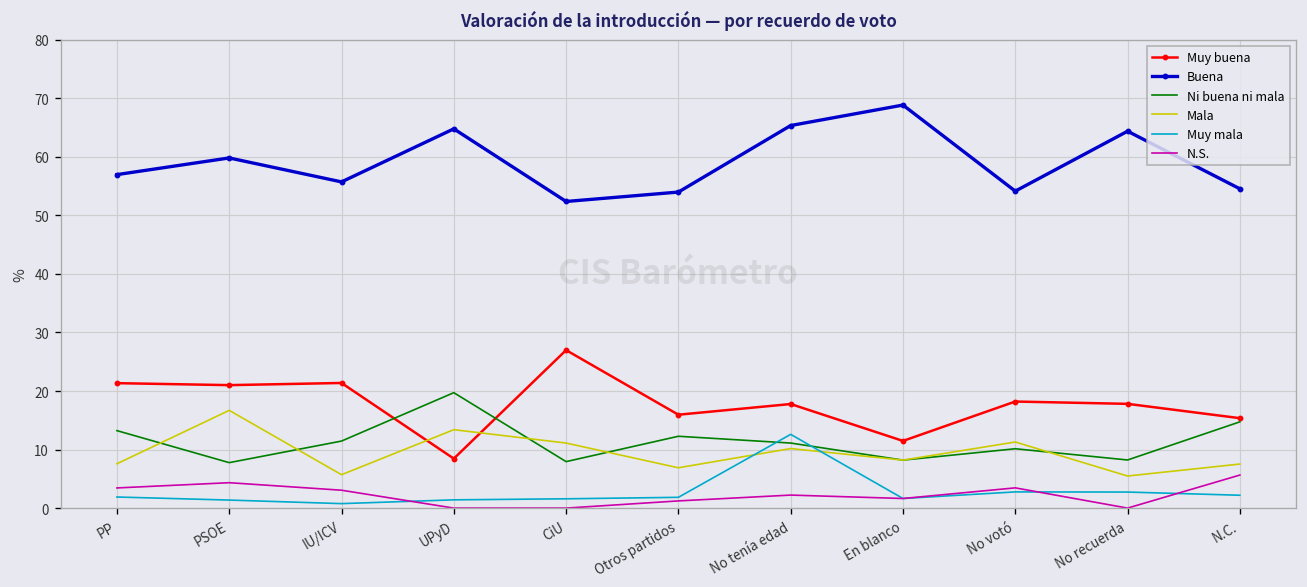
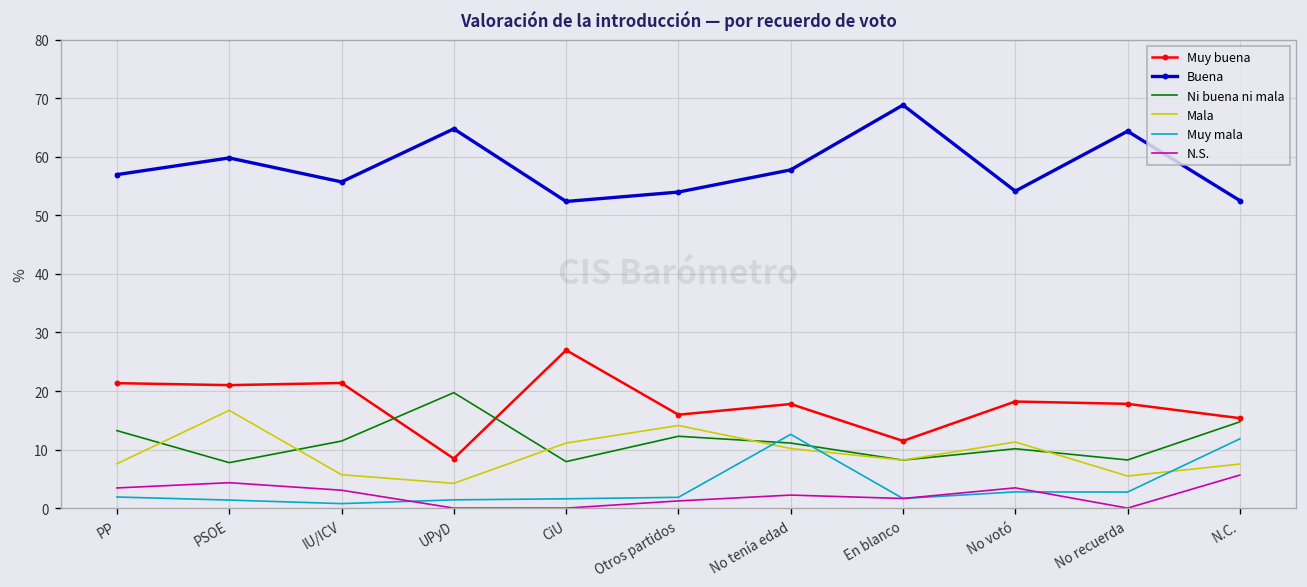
Mala, UPyD: 13 -> 4
Mala, Otros partidos: 7 -> 14
Buena, No tenía edad: 65 -> 58
Buena, N.C.: 55 -> 53
Muy mala, N.C.: 2 -> 12
